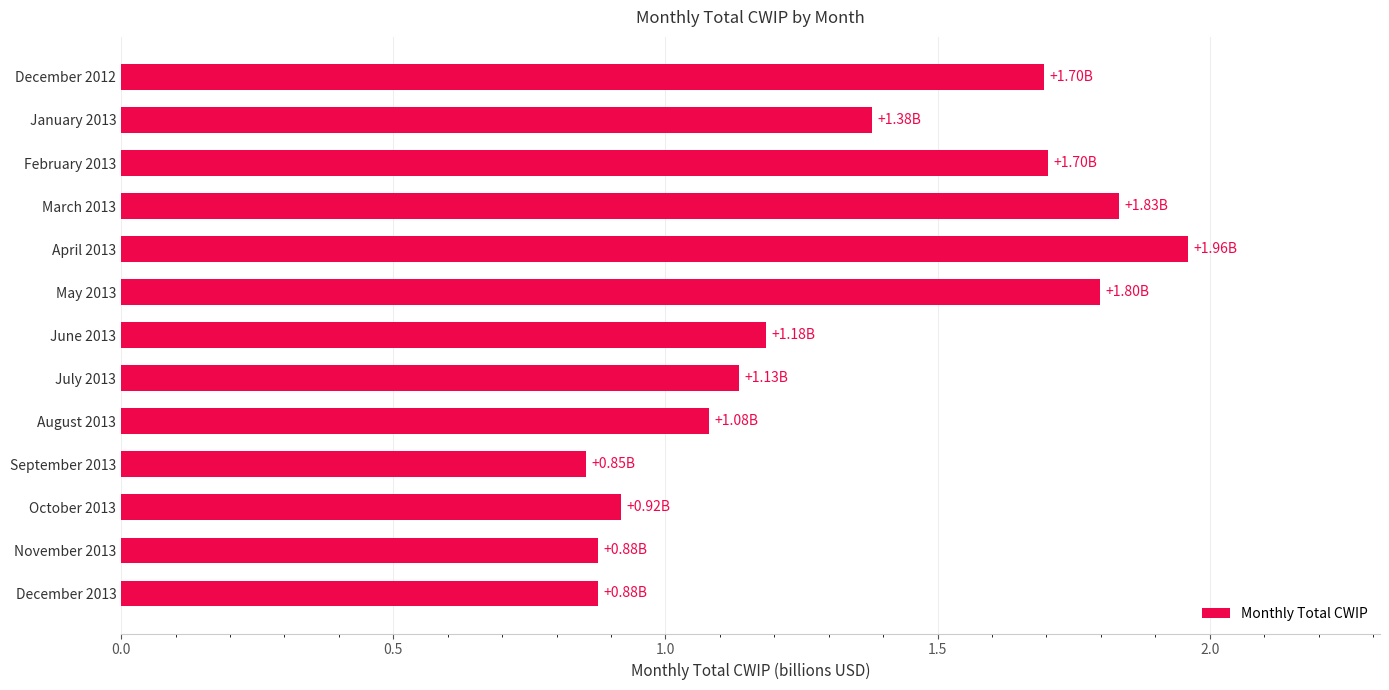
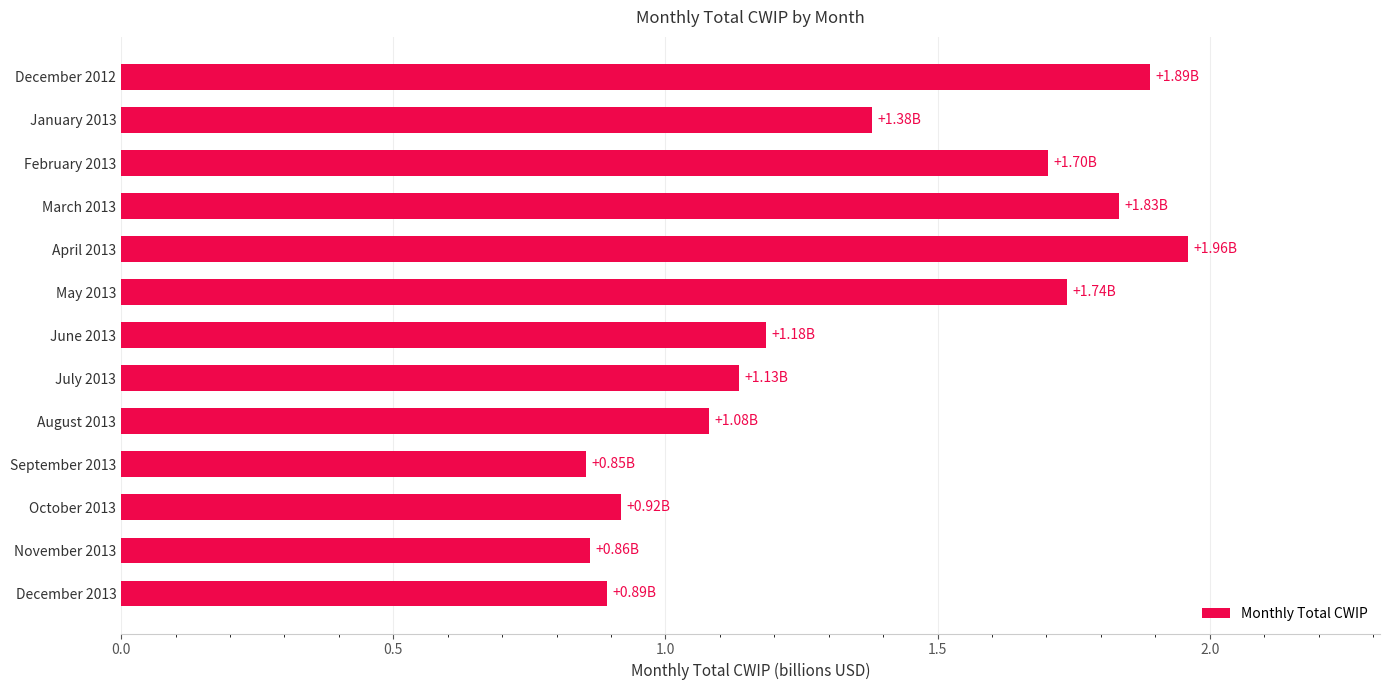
December 2012: +1.70B -> +1.89B
May 2013: +1.80B -> +1.74B
November 2013: +0.88B -> +0.86B
December 2013: +0.88B -> +0.89B
